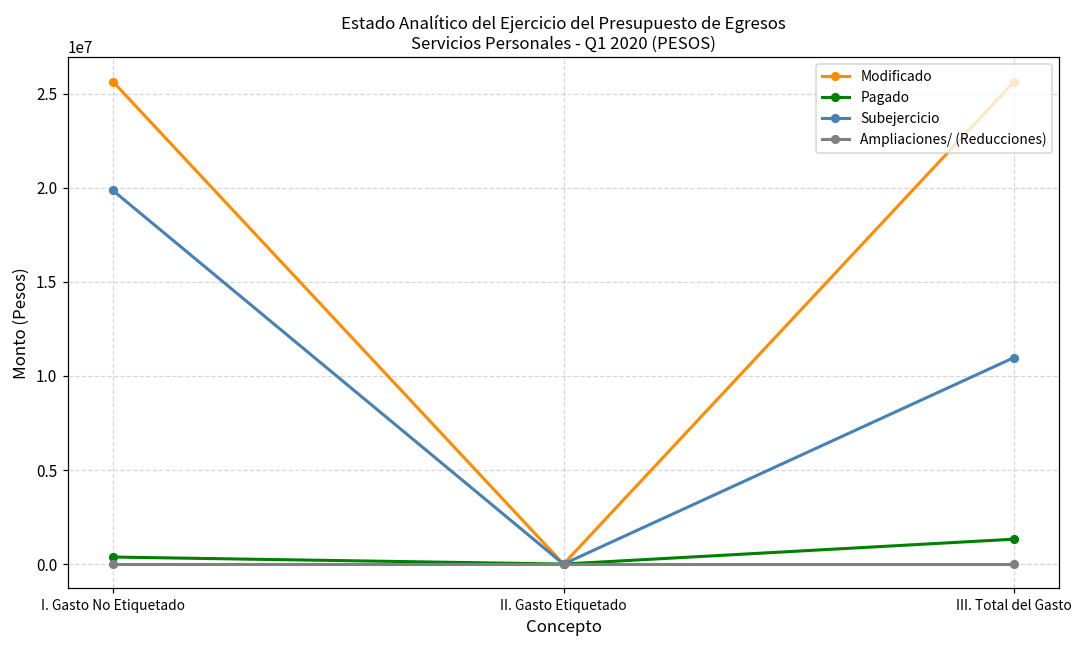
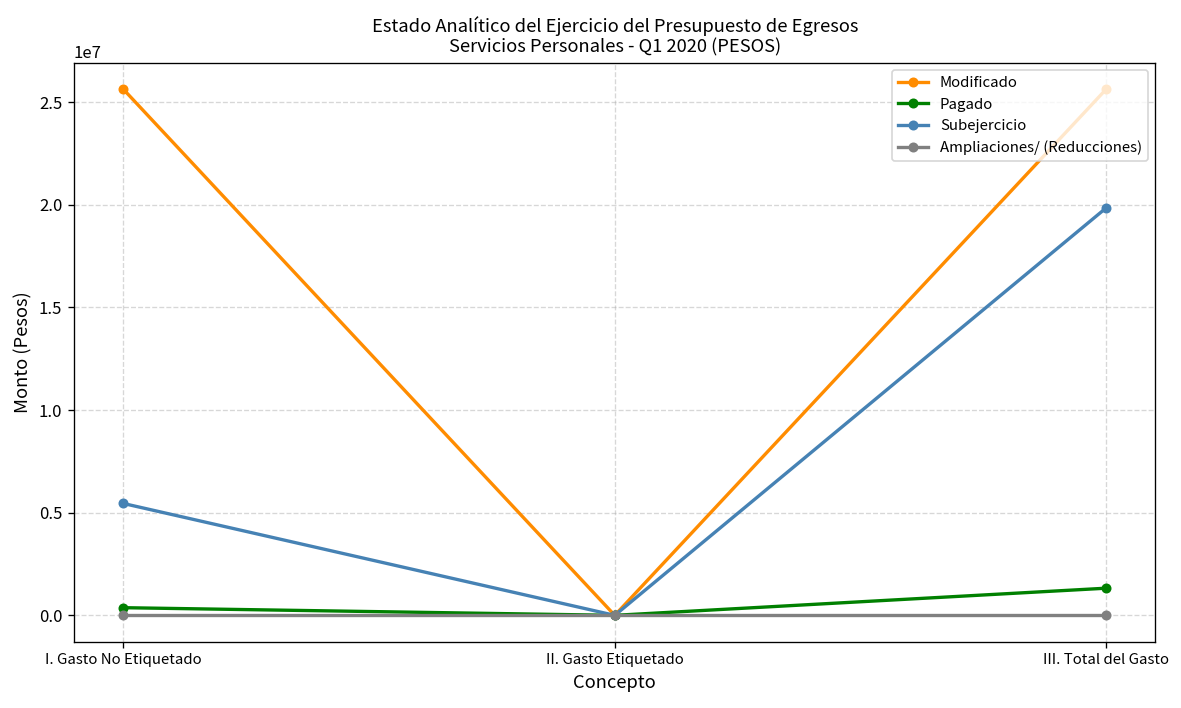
Subejercicio, I. Gasto No Etiquetado: 19900000 -> 5500000
Subejercicio, III. Total del Gasto: 11000000 -> 19900000
